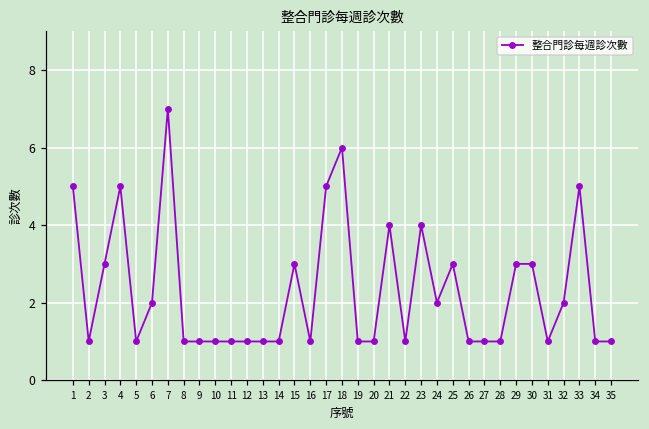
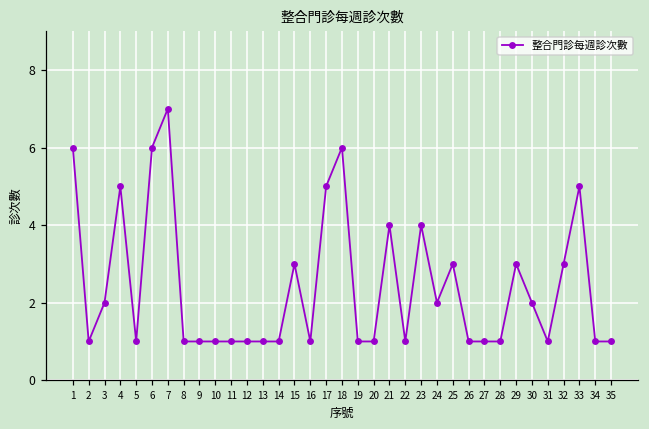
1: 5 -> 6
3: 3 -> 2
6: 2 -> 6
30: 3 -> 2
32: 2 -> 3
